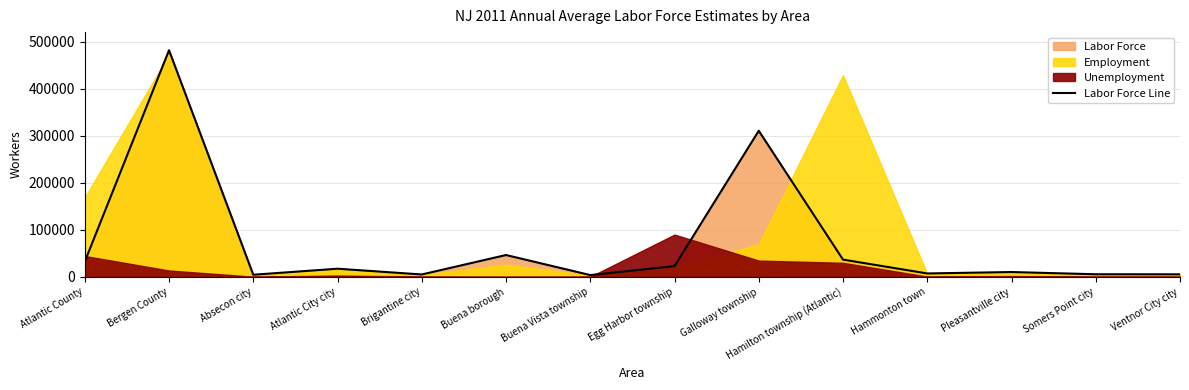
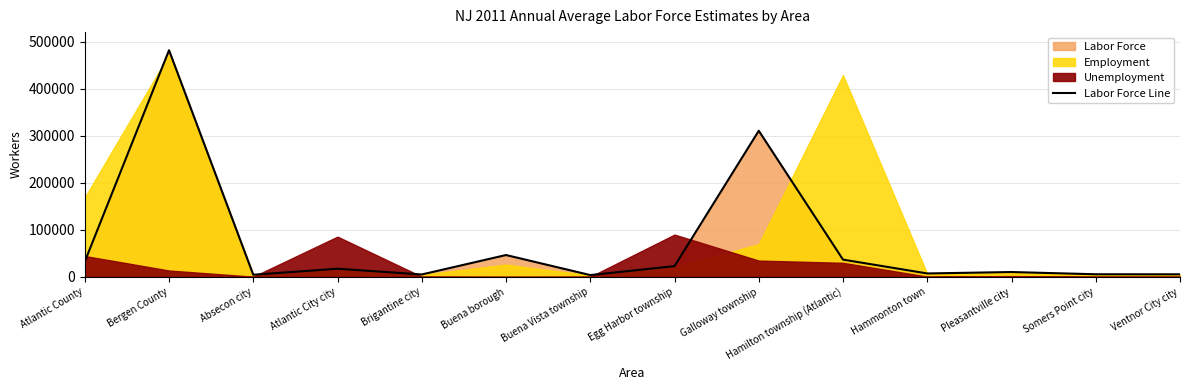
Unemployment, Atlantic City city: 0 -> 90000
